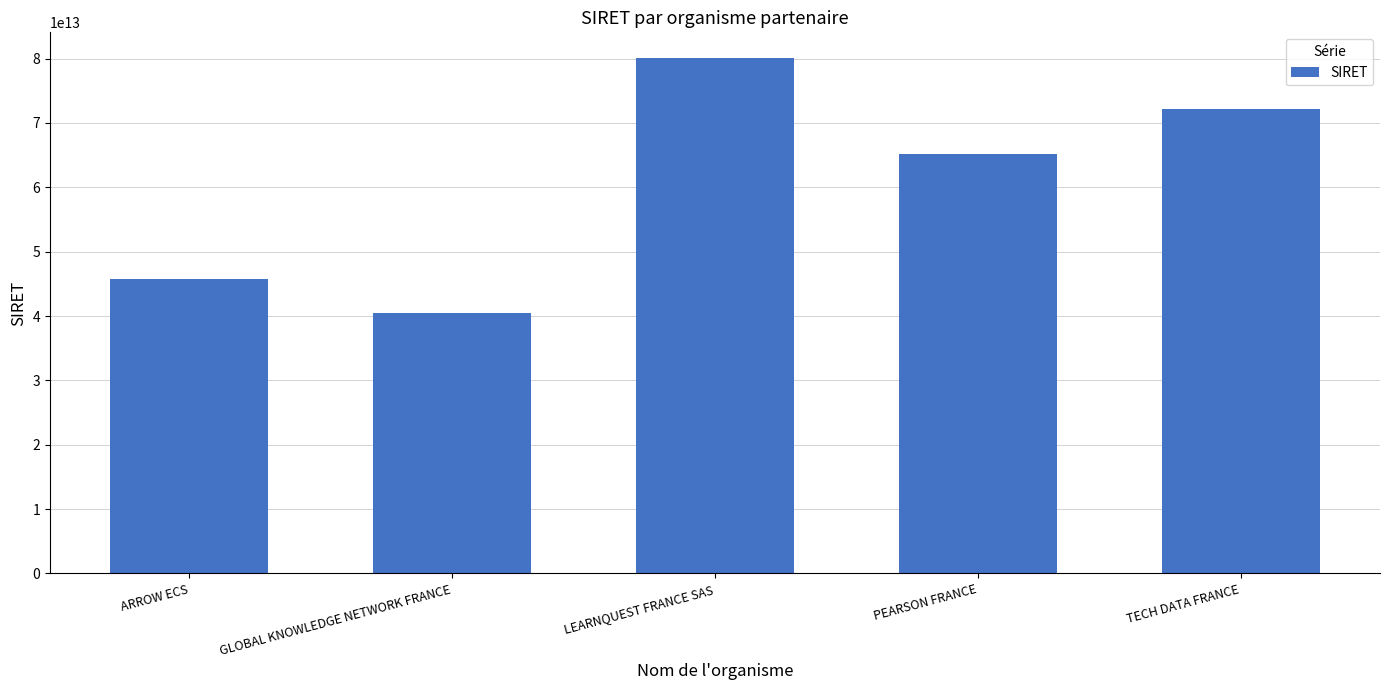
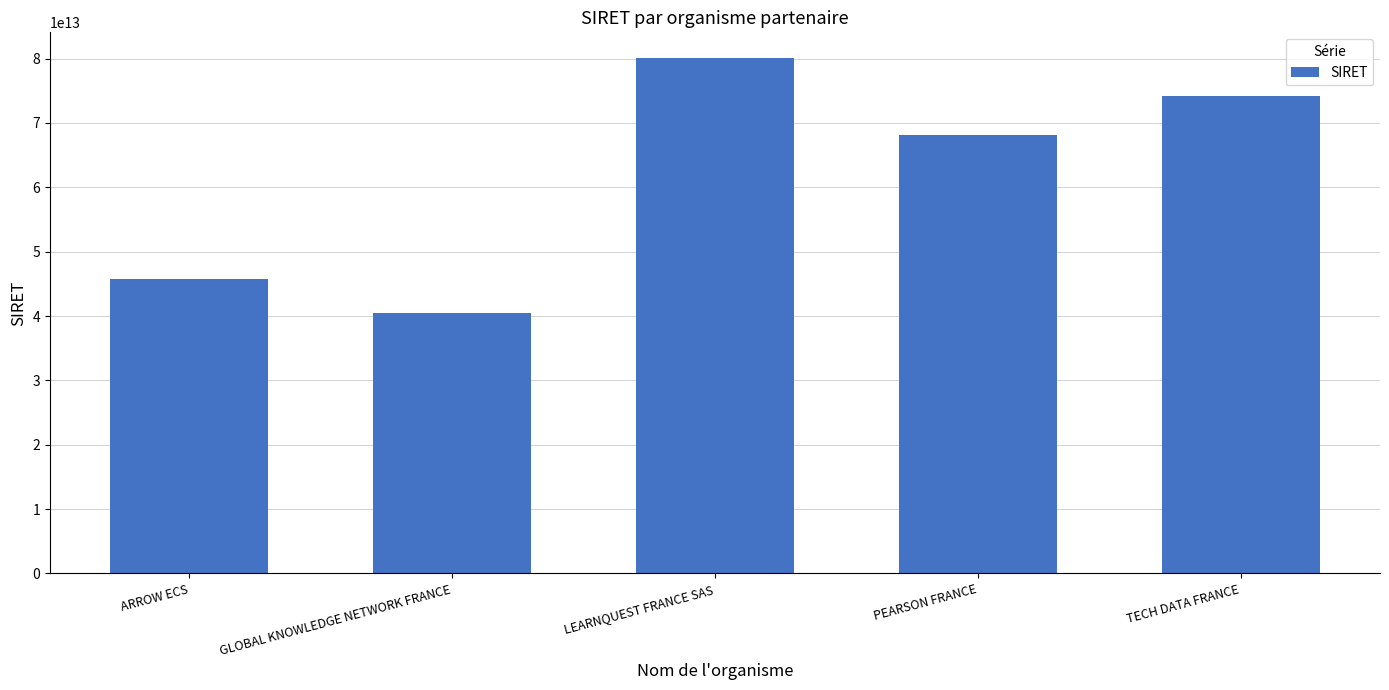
PEARSON FRANCE: 65000000000000 -> 68000000000000
TECH DATA FRANCE: 72000000000000 -> 74000000000000
